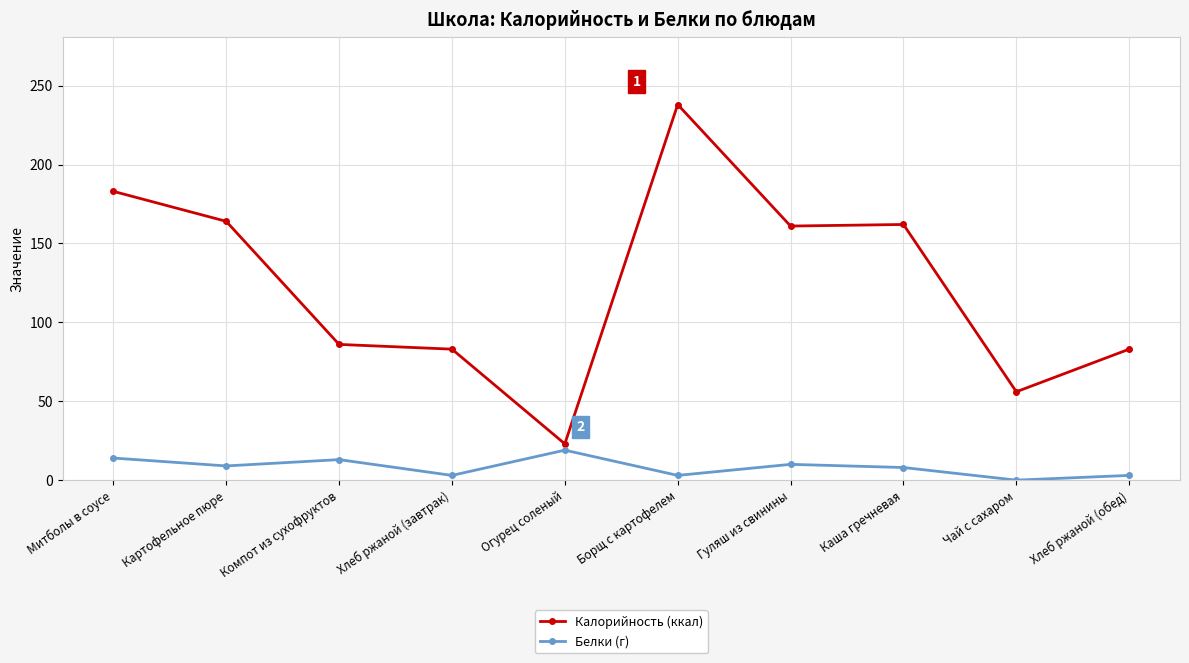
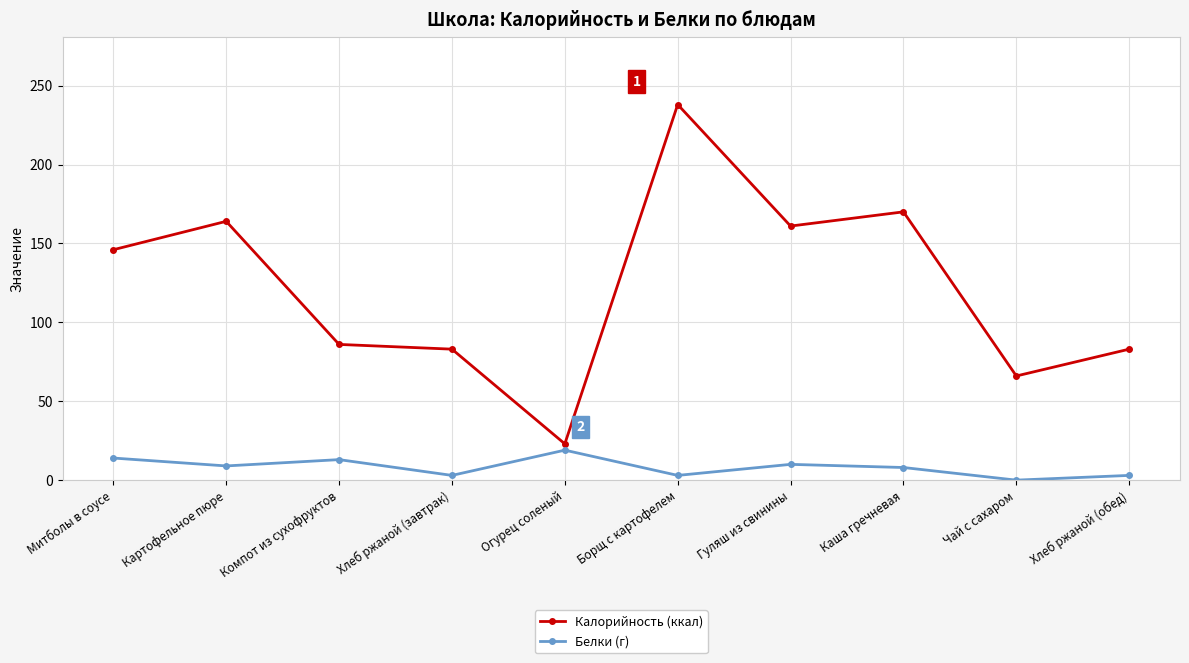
Калорийность (ккал), Митболы в соусе: 183 -> 146
Калорийность (ккал), Каша гречневая: 162 -> 170
Калорийность (ккал), Чай с сахаром: 56 -> 66
